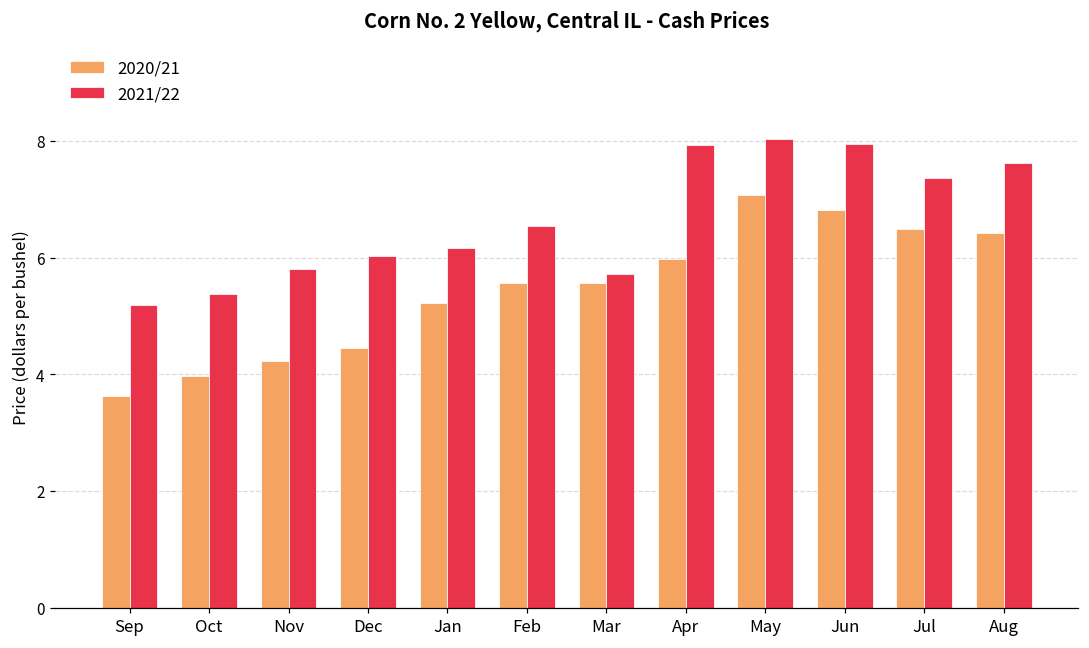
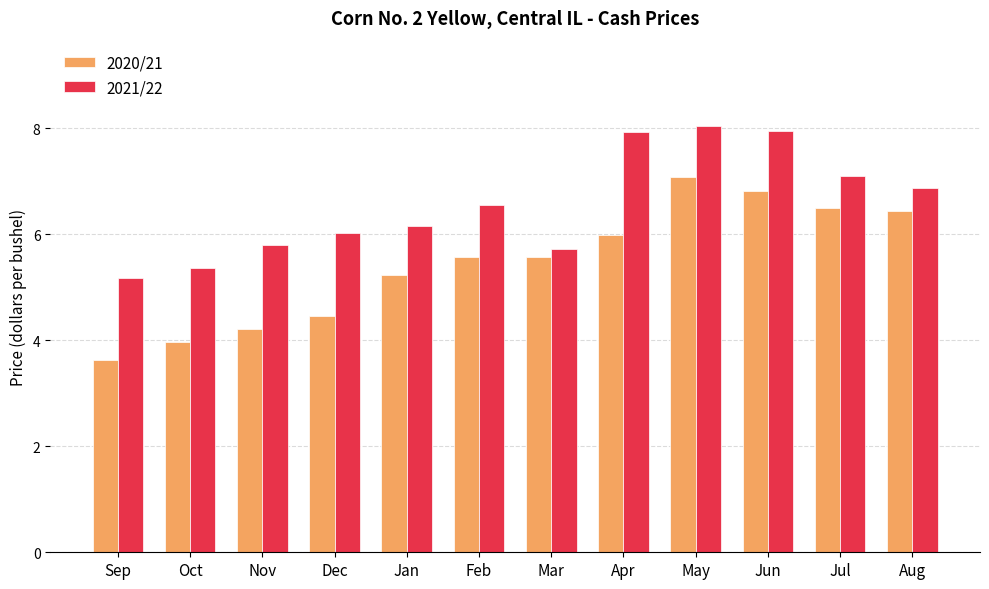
2021/22, Jul: 7.4 -> 7.1
2021/22, Aug: 7.6 -> 6.9
